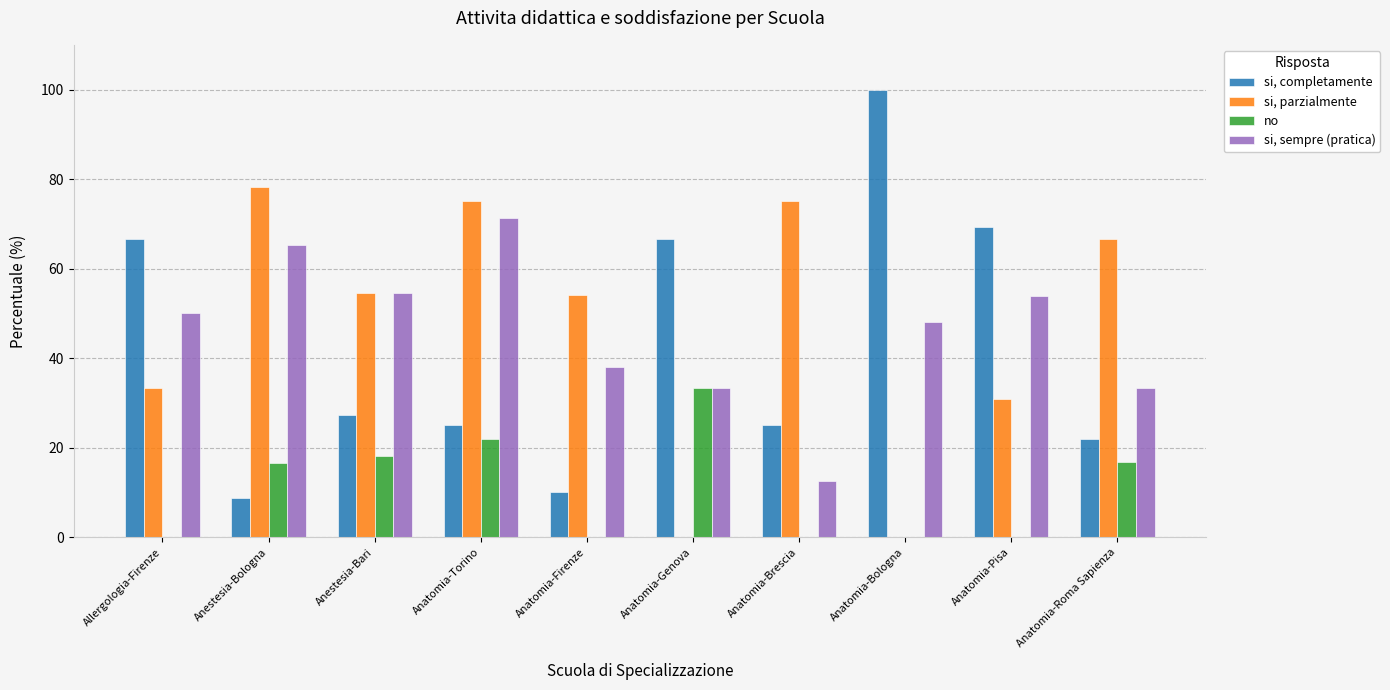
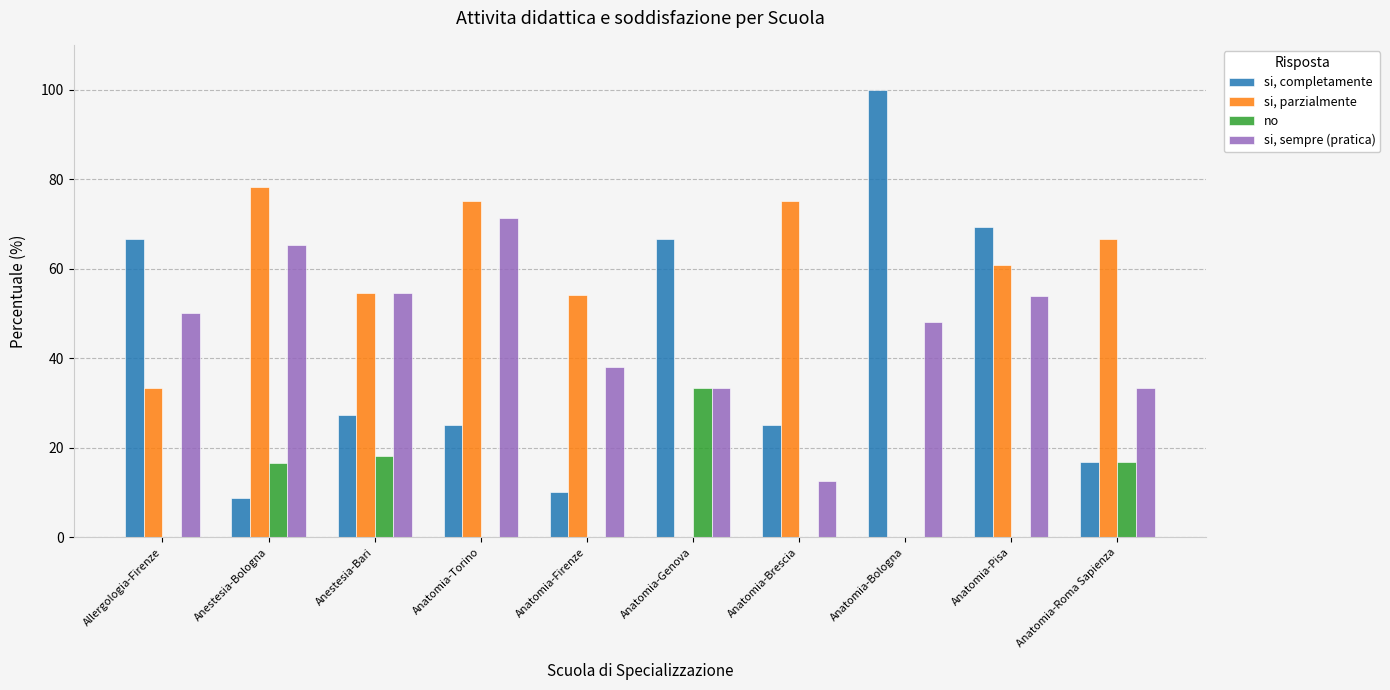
no, Anatomia-Torino: 22 -> 0
si, parzialmente, Anatomia-Pisa: 31 -> 61
si, completamente, Anatomia-Roma Sapienza: 22 -> 17
